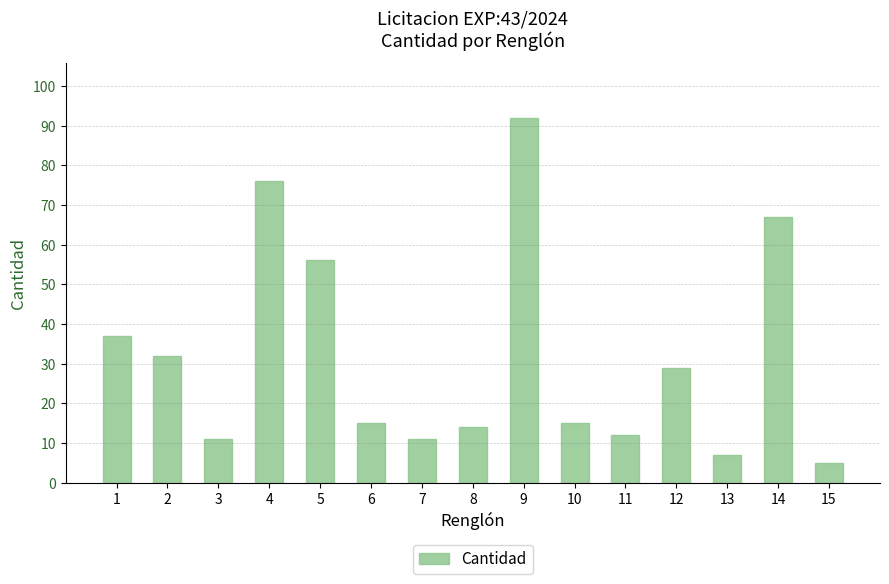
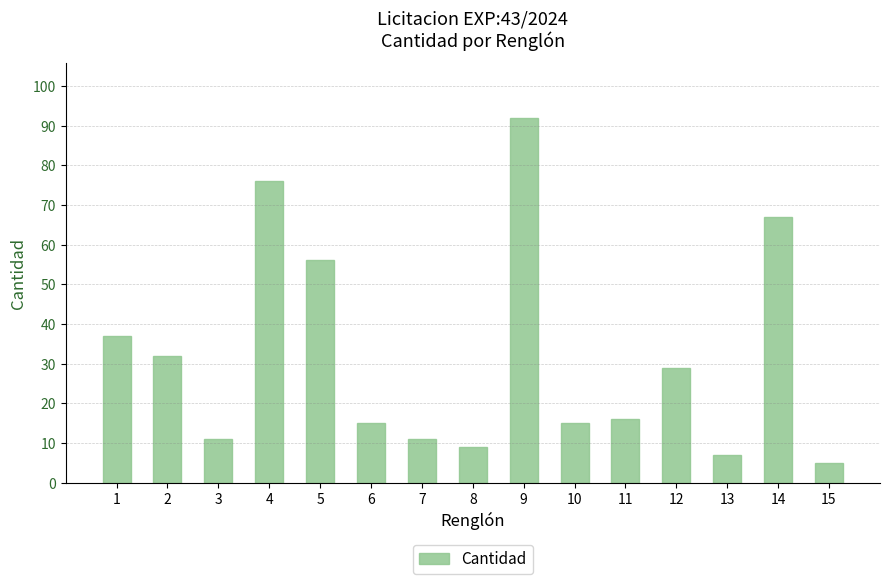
8: 14 -> 9
11: 12 -> 16
